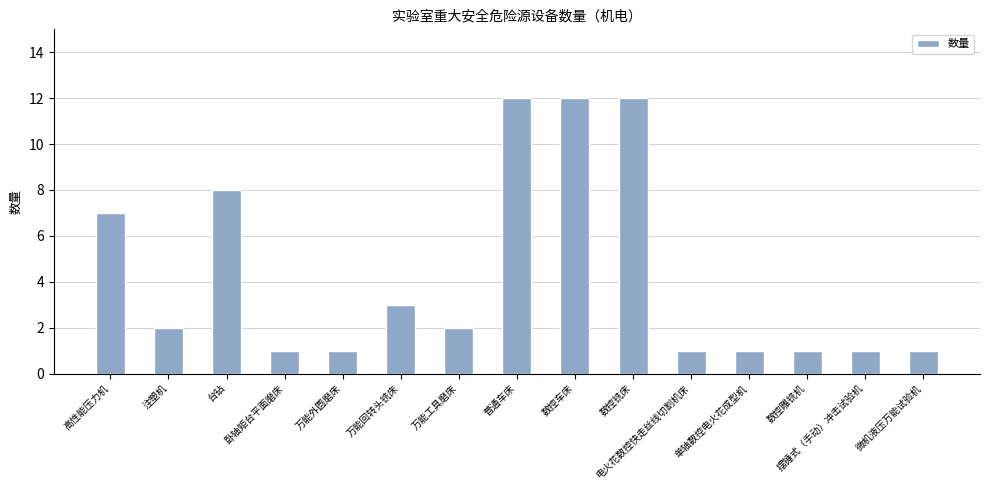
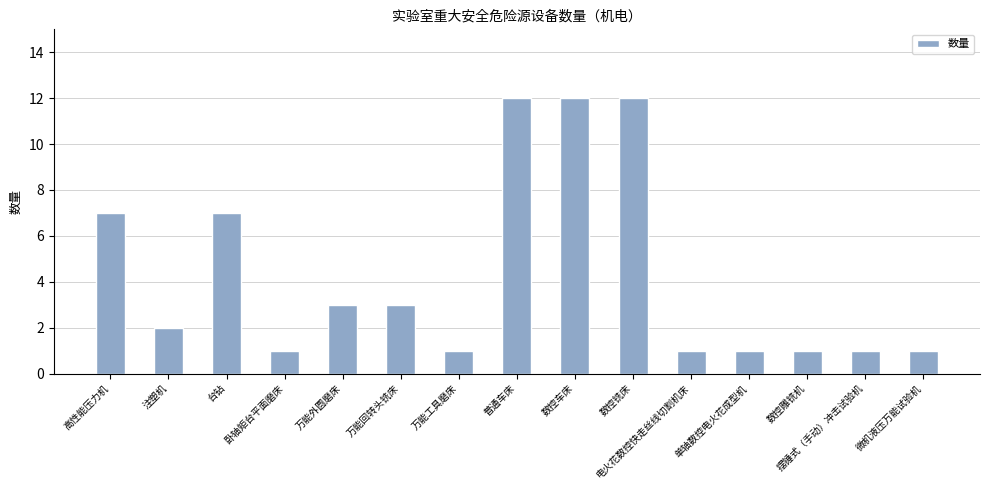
台钻: 8 -> 7
万能外圆磨床: 1 -> 3
万能工具磨床: 2 -> 1
